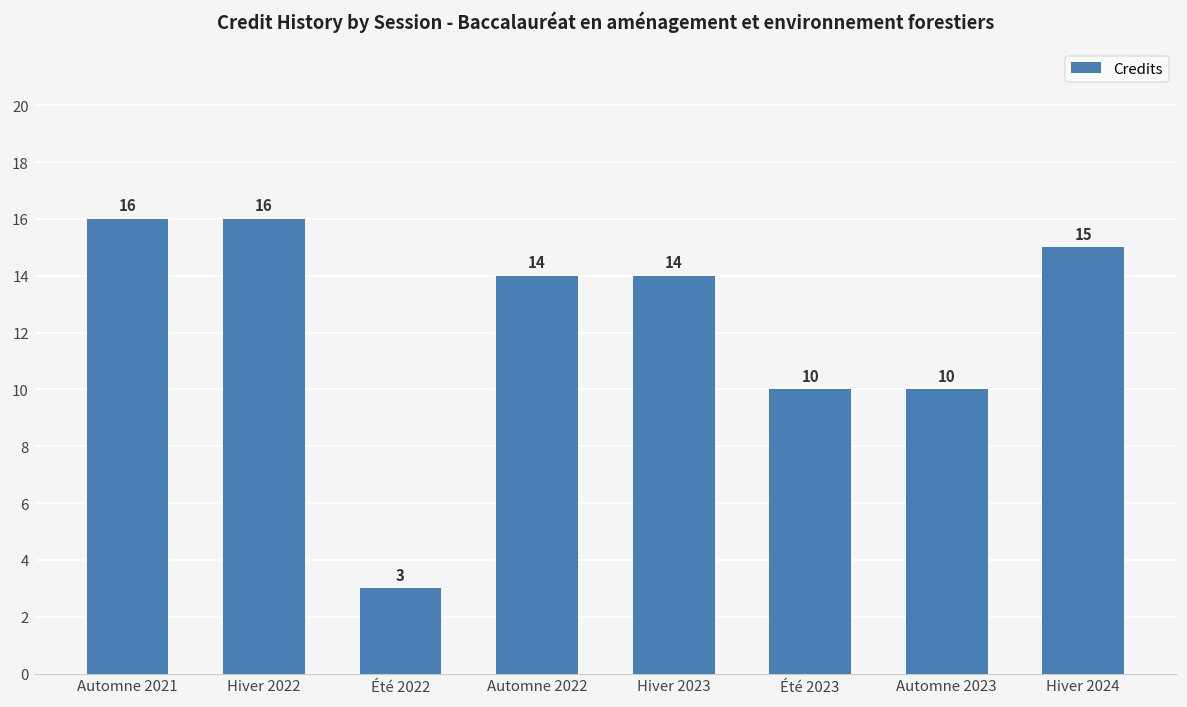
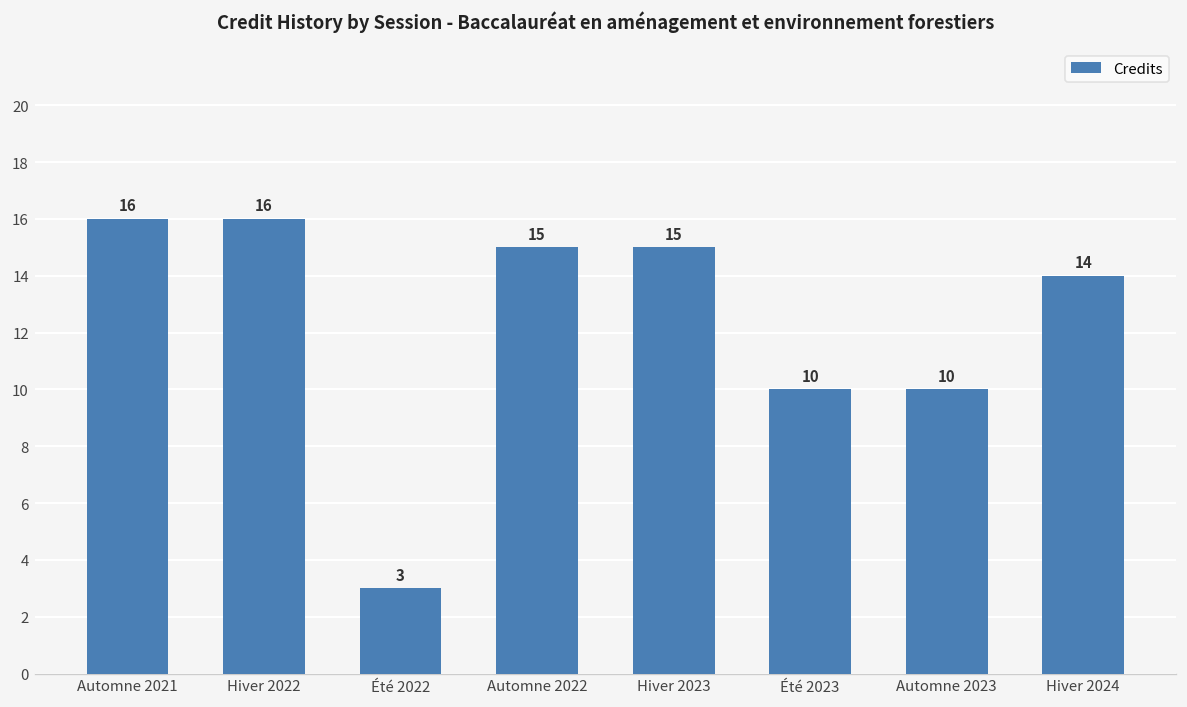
Automne 2022: 14 -> 15
Hiver 2023: 14 -> 15
Hiver 2024: 15 -> 14
